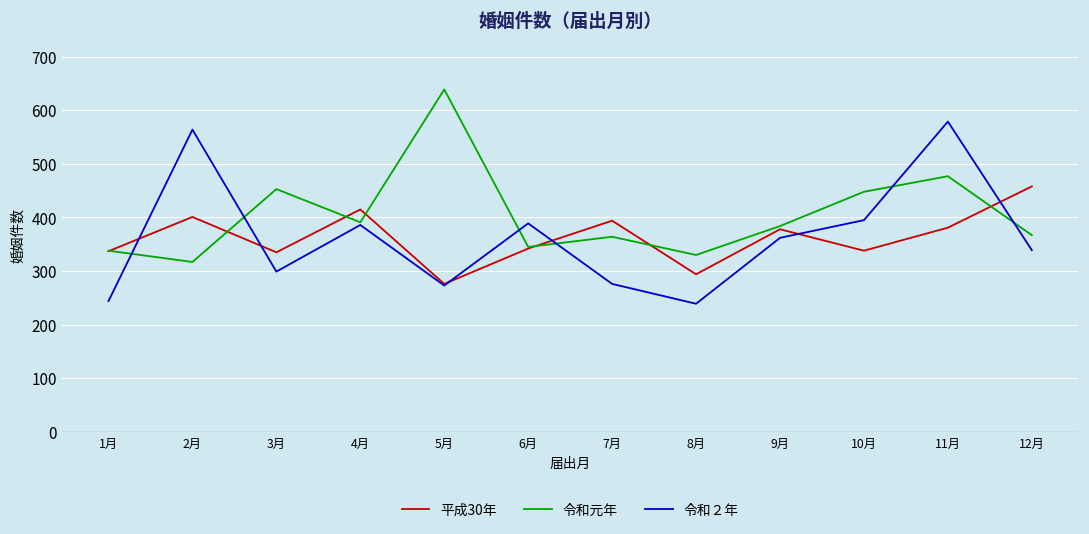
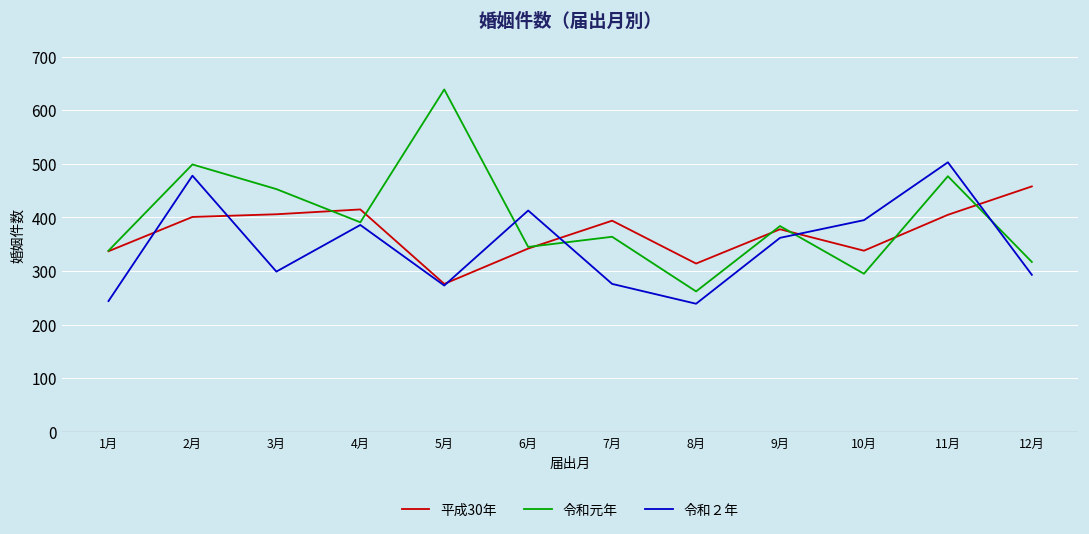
令和元年, 2月: 320 -> 500
令和２年, 2月: 560 -> 480
平成30年, 3月: 340 -> 410
令和２年, 6月: 390 -> 410
平成30年, 8月: 290 -> 310
令和元年, 8月: 330 -> 260
令和元年, 10月: 450 -> 300
平成30年, 11月: 380 -> 410
令和２年, 11月: 580 -> 500
令和元年, 12月: 370 -> 320
令和２年, 12月: 340 -> 290
